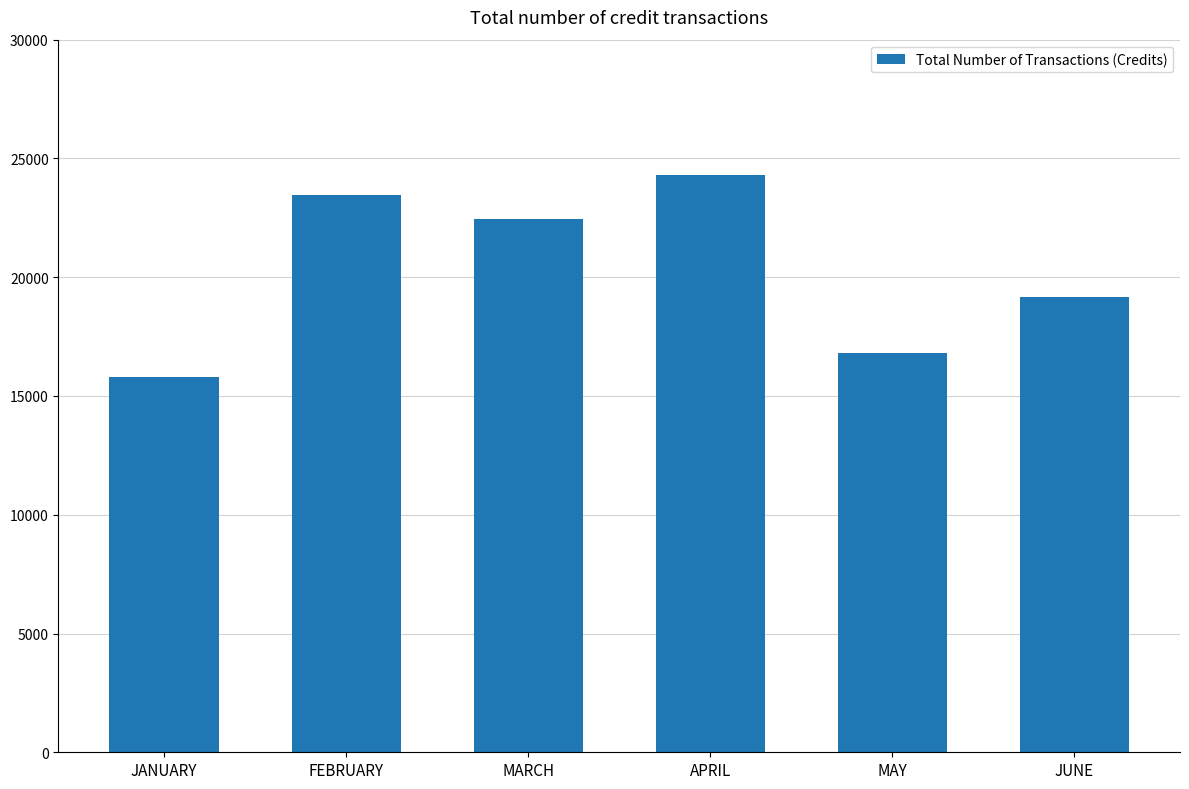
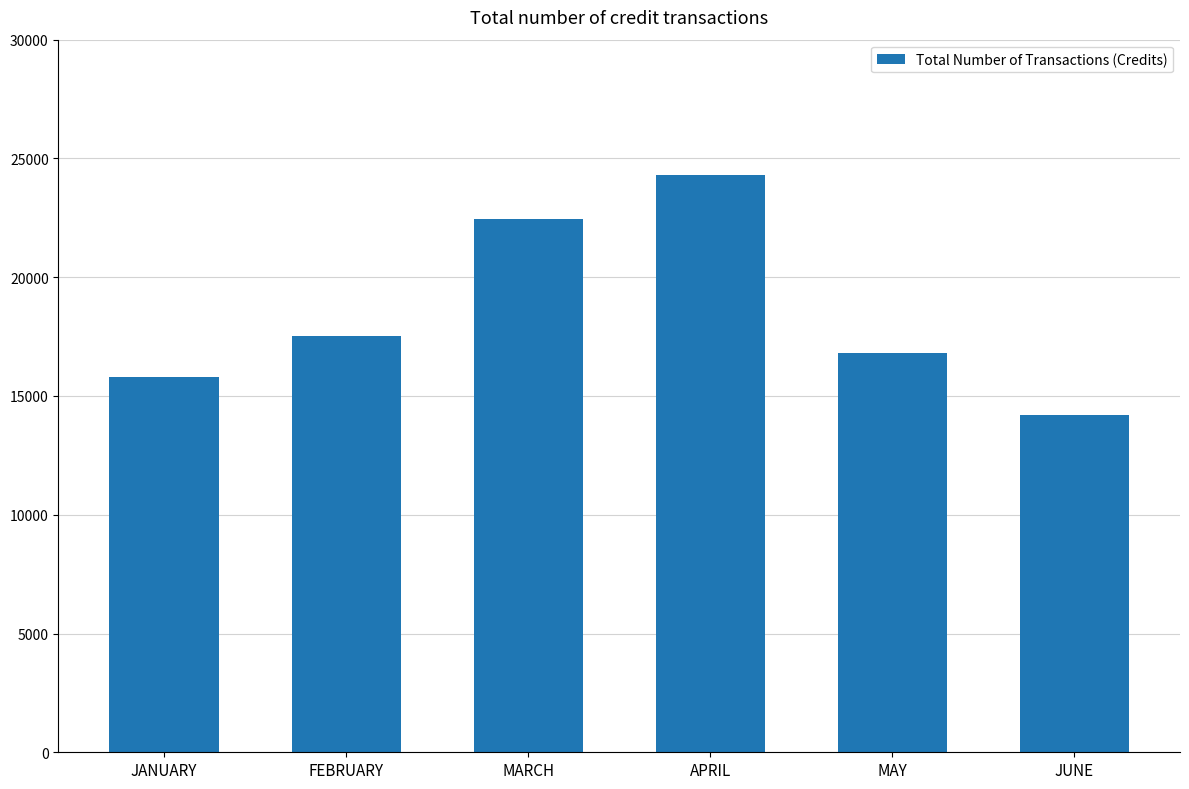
FEBRUARY: 23500 -> 17500
JUNE: 19200 -> 14200
